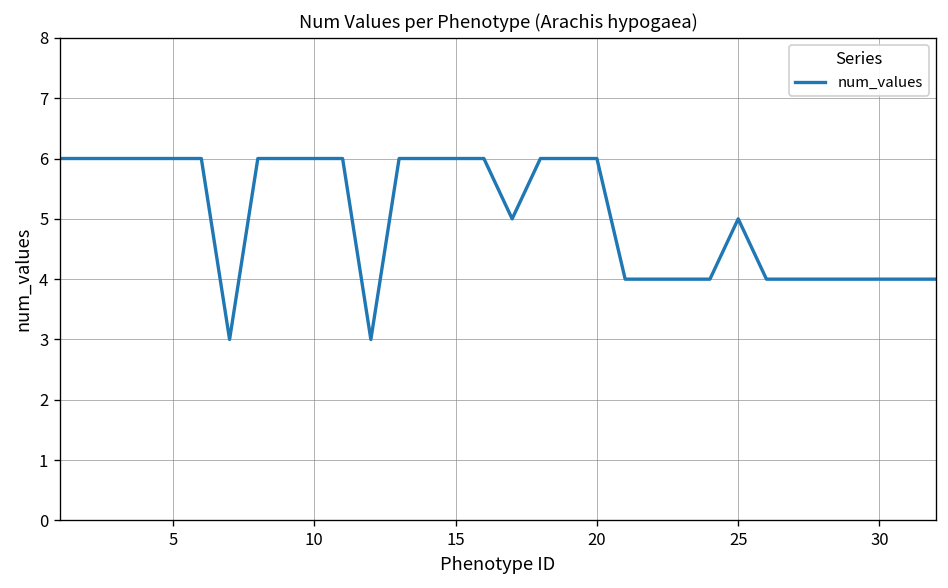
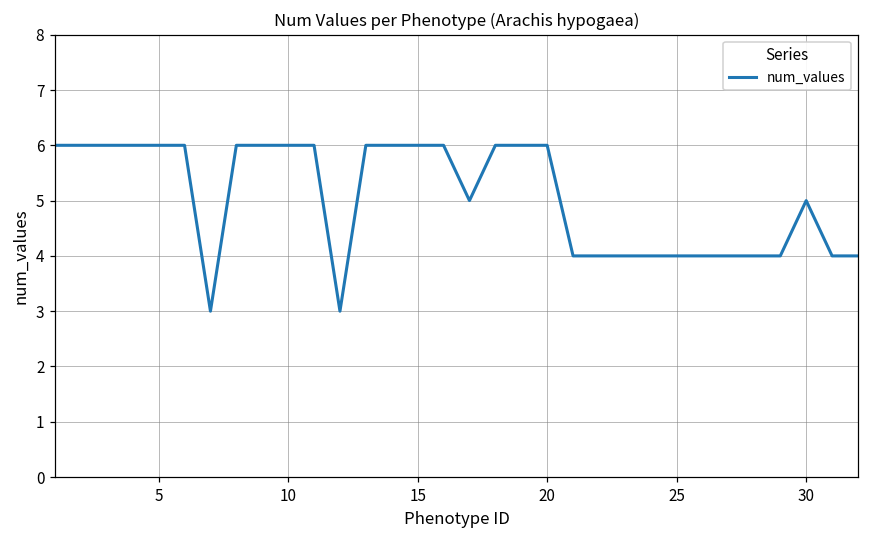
25: 5 -> 4
30: 4 -> 5
